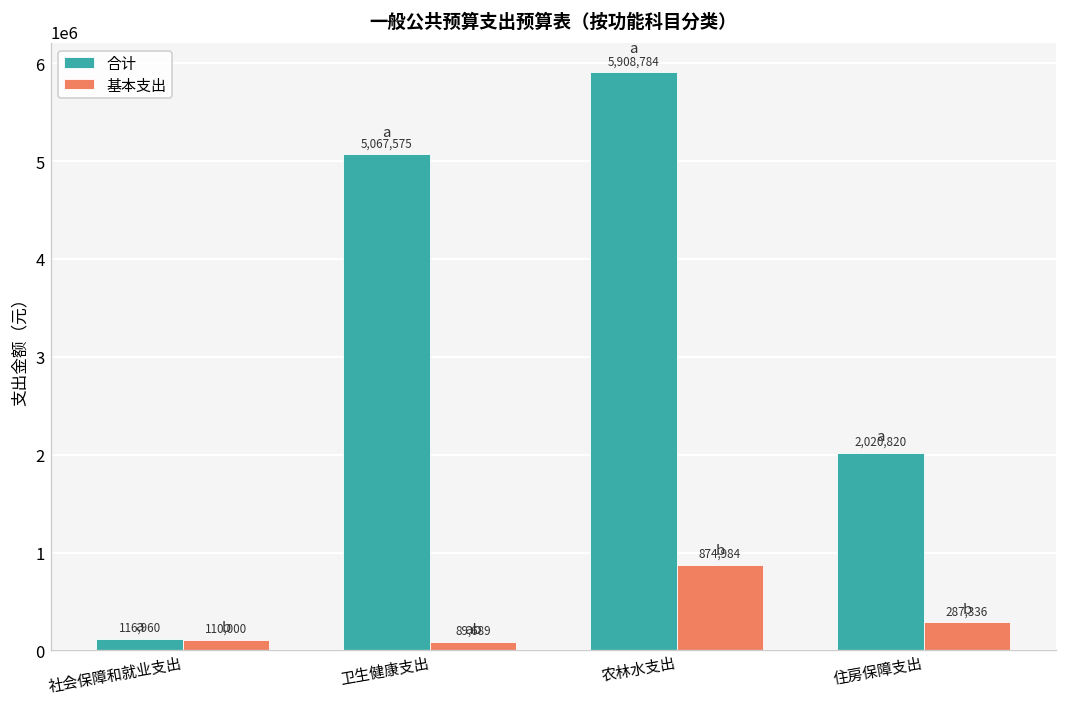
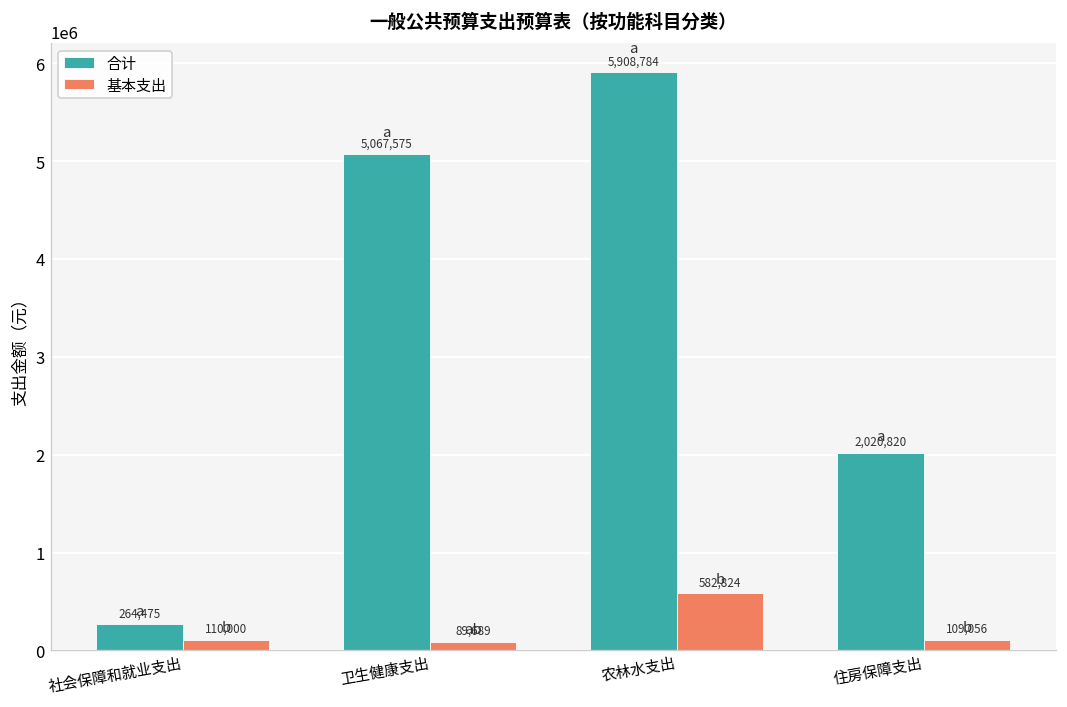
合计, 社会保障和就业支出: 116,960 -> 264,475
基本支出, 农林水支出: 874,984 -> 582,824
基本支出, 住房保障支出: 287,336 -> 109,056
